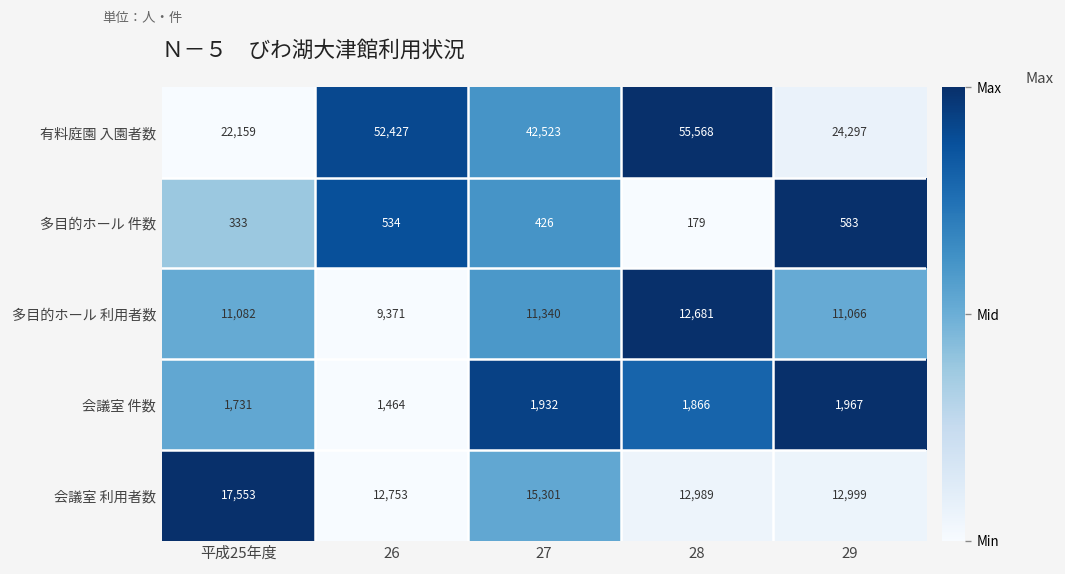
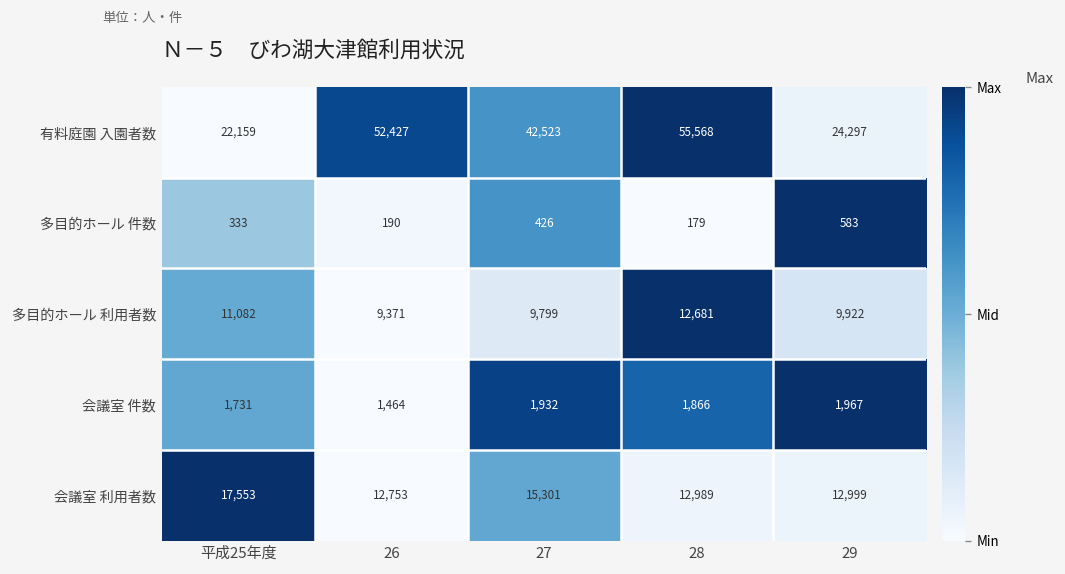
多目的ホール 件数, 26: 534 -> 190
多目的ホール 利用者数, 27: 11,340 -> 9,799
多目的ホール 利用者数, 29: 11,066 -> 9,922
